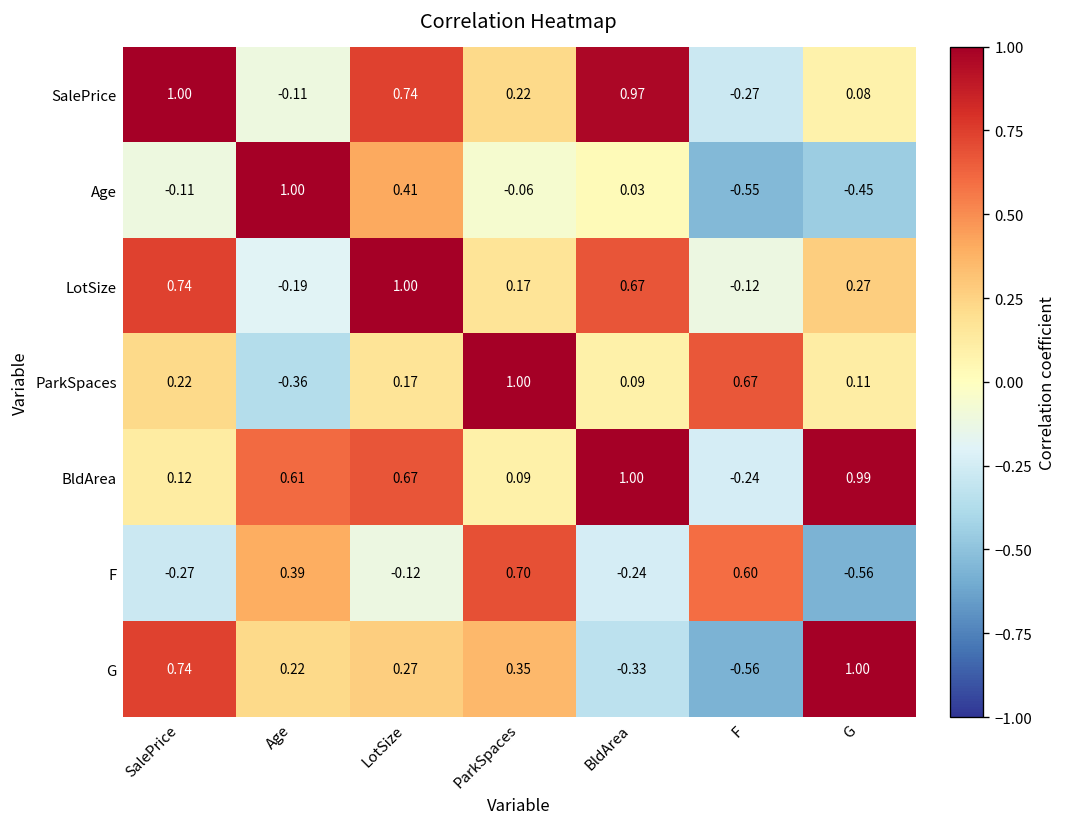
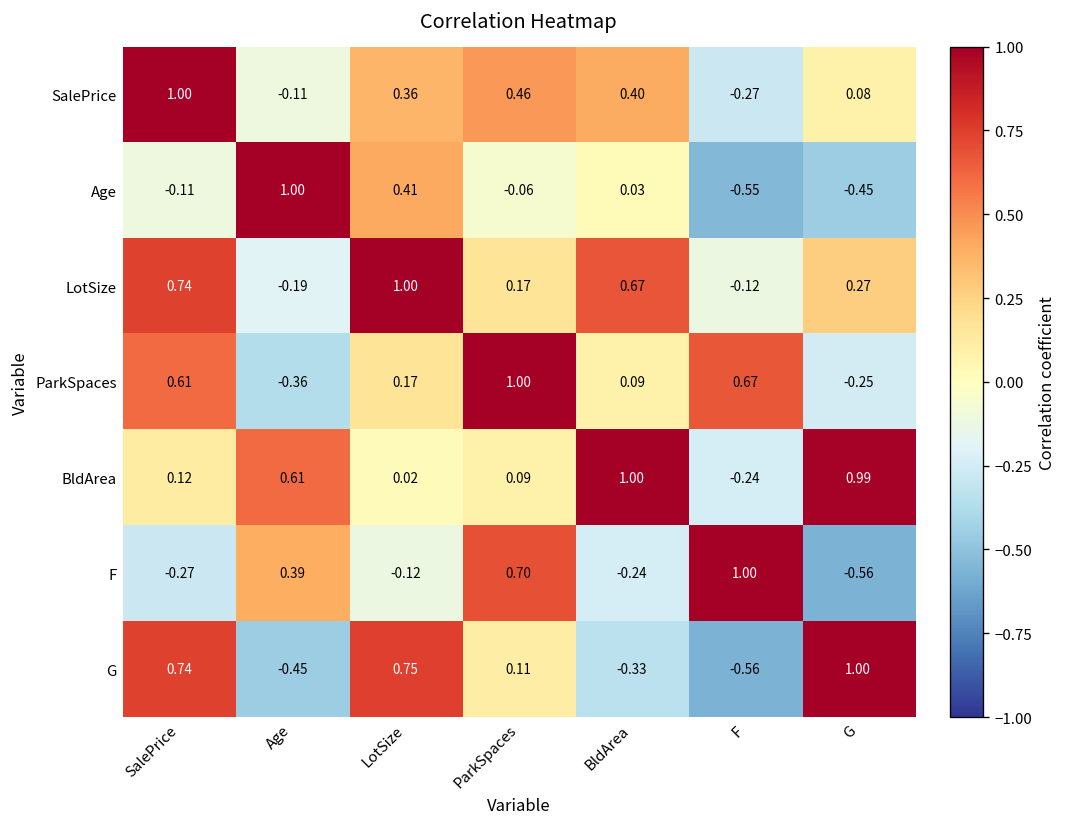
SalePrice, LotSize: 0.74 -> 0.36
SalePrice, ParkSpaces: 0.22 -> 0.46
SalePrice, BldArea: 0.97 -> 0.40
ParkSpaces, SalePrice: 0.22 -> 0.61
ParkSpaces, G: 0.11 -> -0.25
BldArea, LotSize: 0.67 -> 0.02
F, F: 0.60 -> 1.00
G, Age: 0.22 -> -0.45
G, LotSize: 0.27 -> 0.75
G, ParkSpaces: 0.35 -> 0.11
